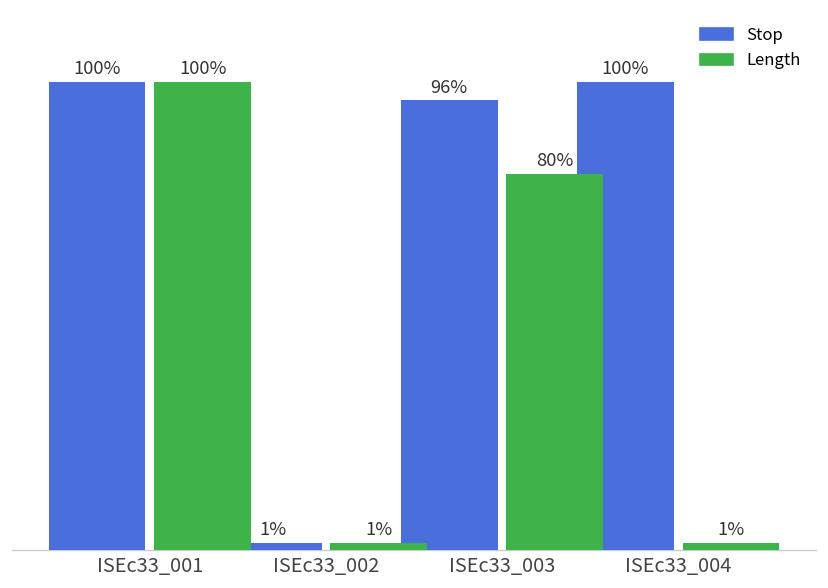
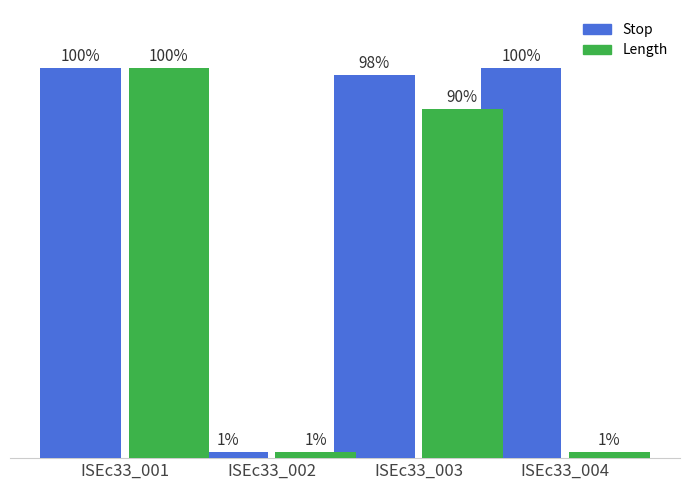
Stop, ISEc33_003: 96% -> 98%
Length, ISEc33_003: 80% -> 90%
